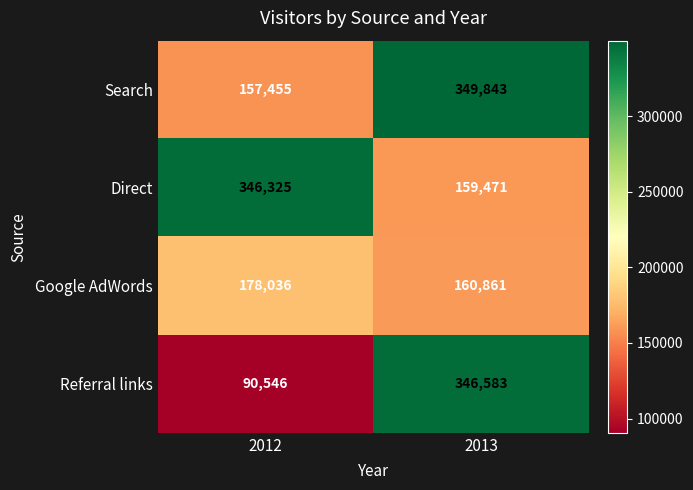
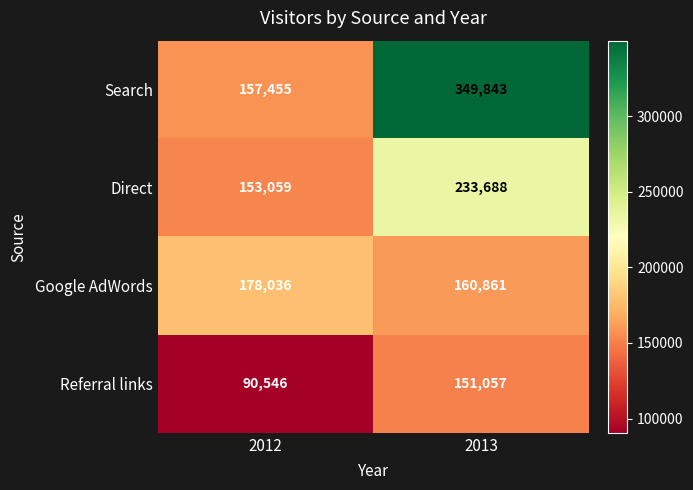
Direct, 2012: 346,325 -> 153,059
Direct, 2013: 159,471 -> 233,688
Referral links, 2013: 346,583 -> 151,057
